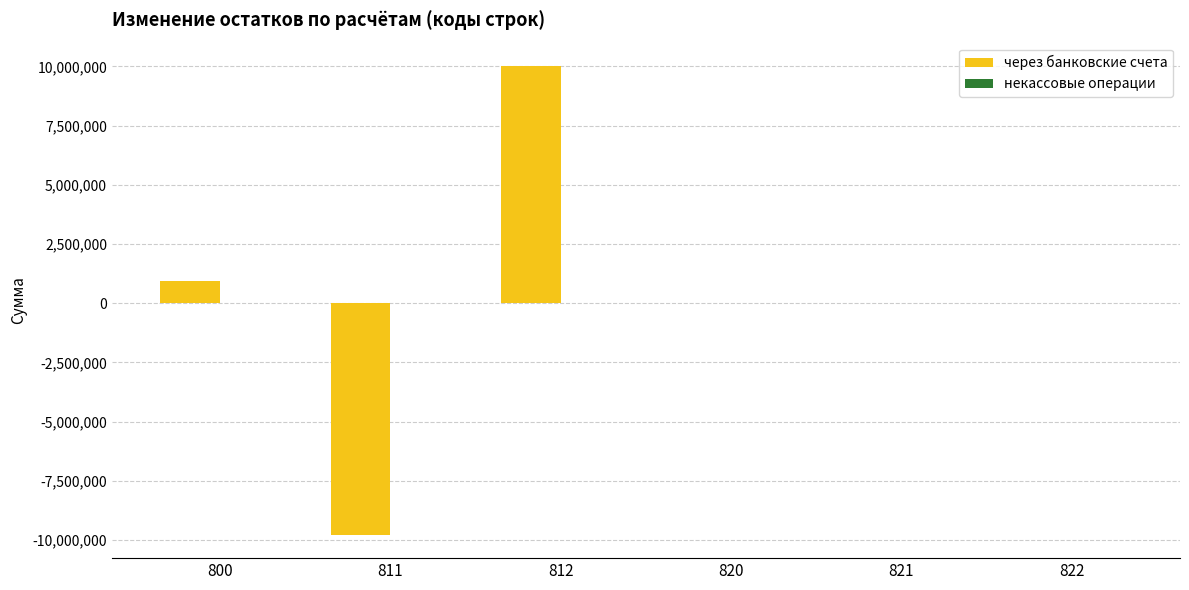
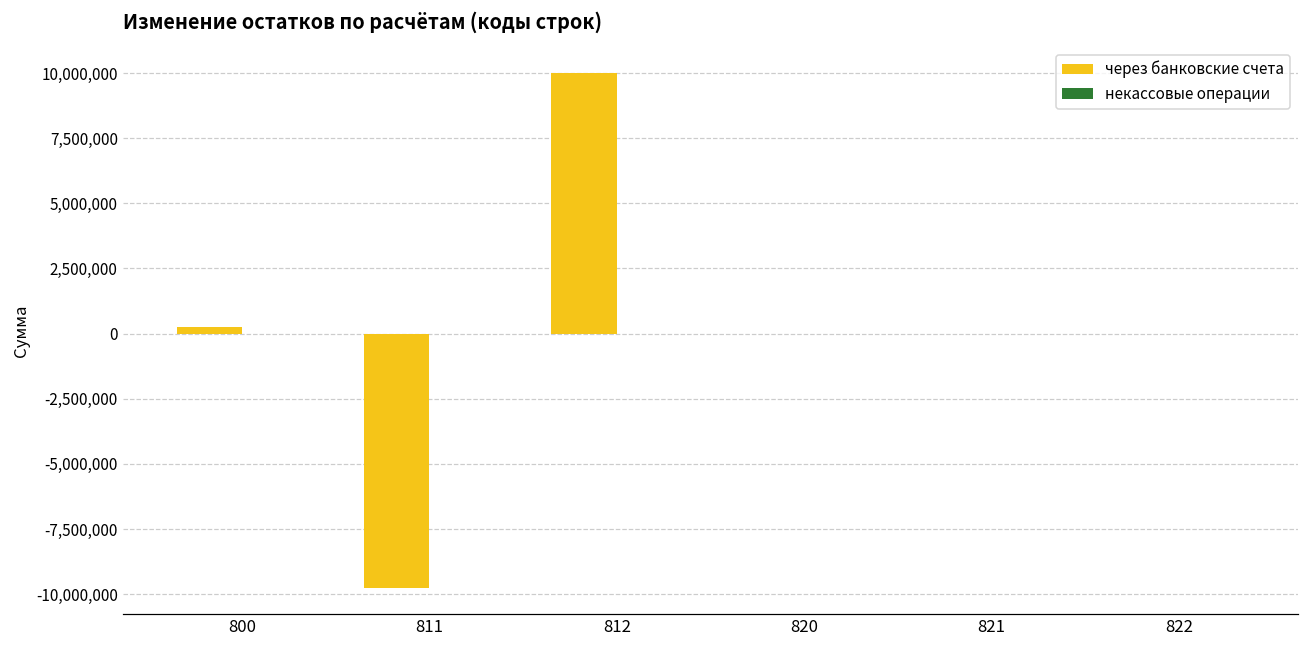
через банковские счета, 800: 900,000 -> 200,000
